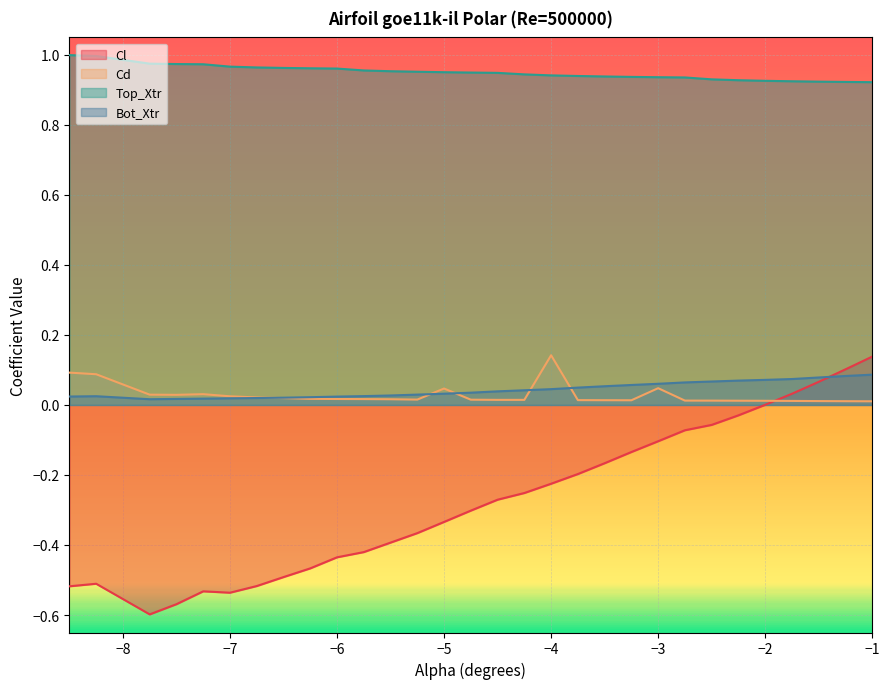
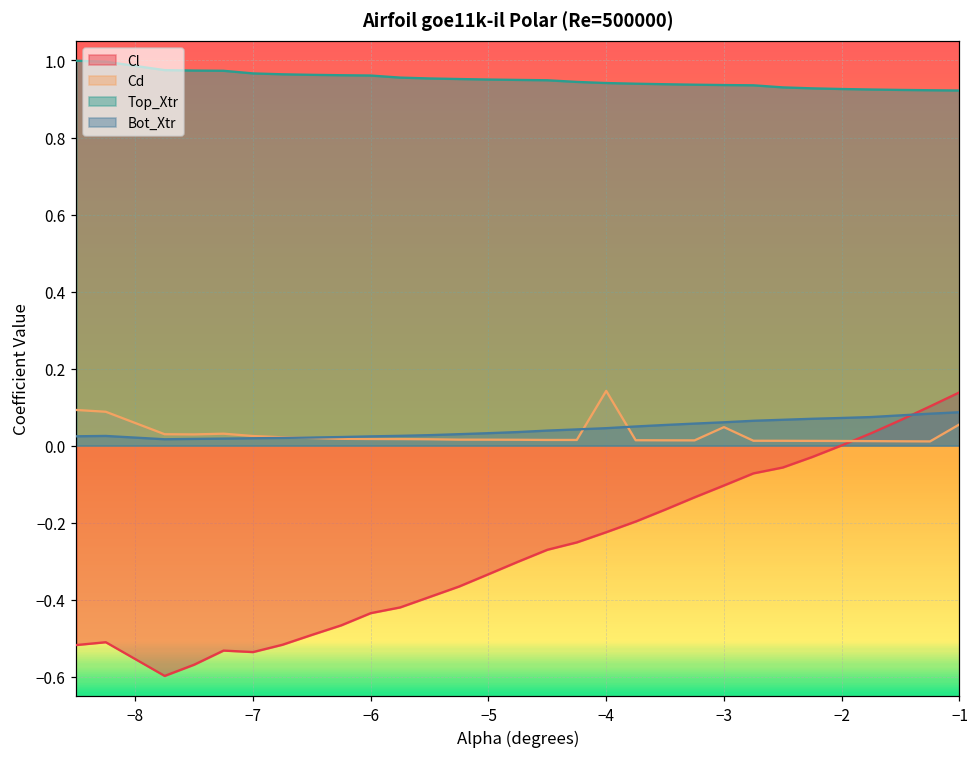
Cd, −5: 0.05 -> 0.02
Cd, −1: 0.01 -> 0.06
